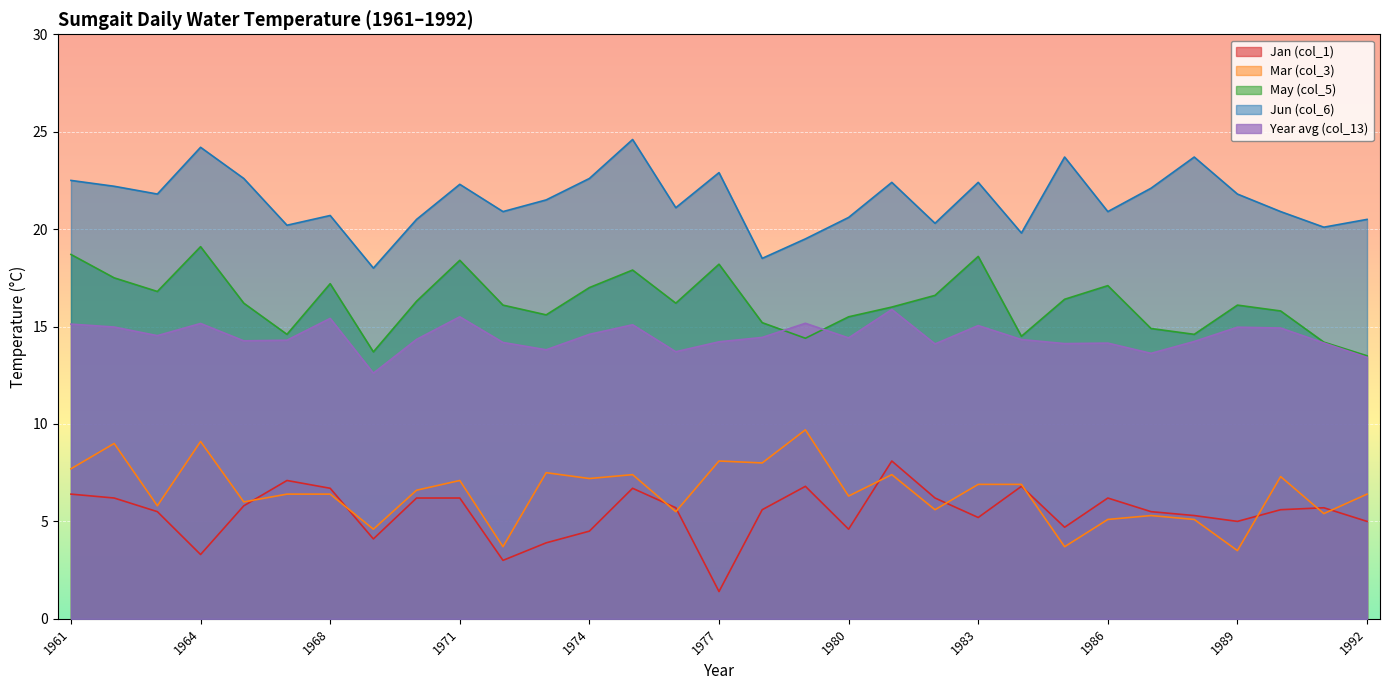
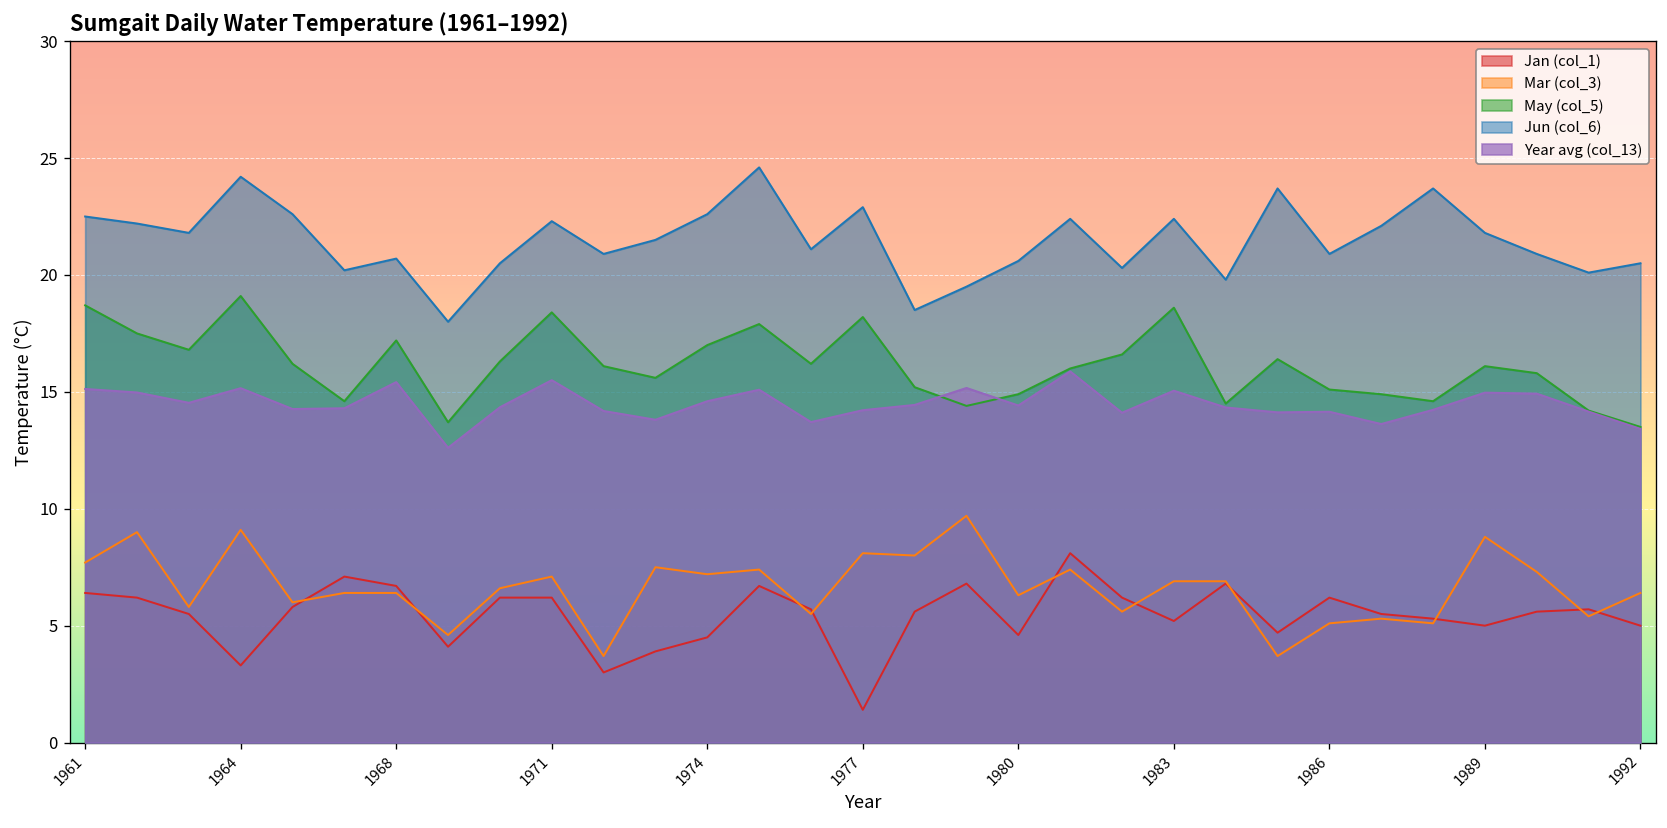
May (col_5), 1980: 15.5 -> 14.9
May (col_5), 1986: 17.1 -> 15.1
Mar (col_3), 1989: 3.5 -> 8.8
